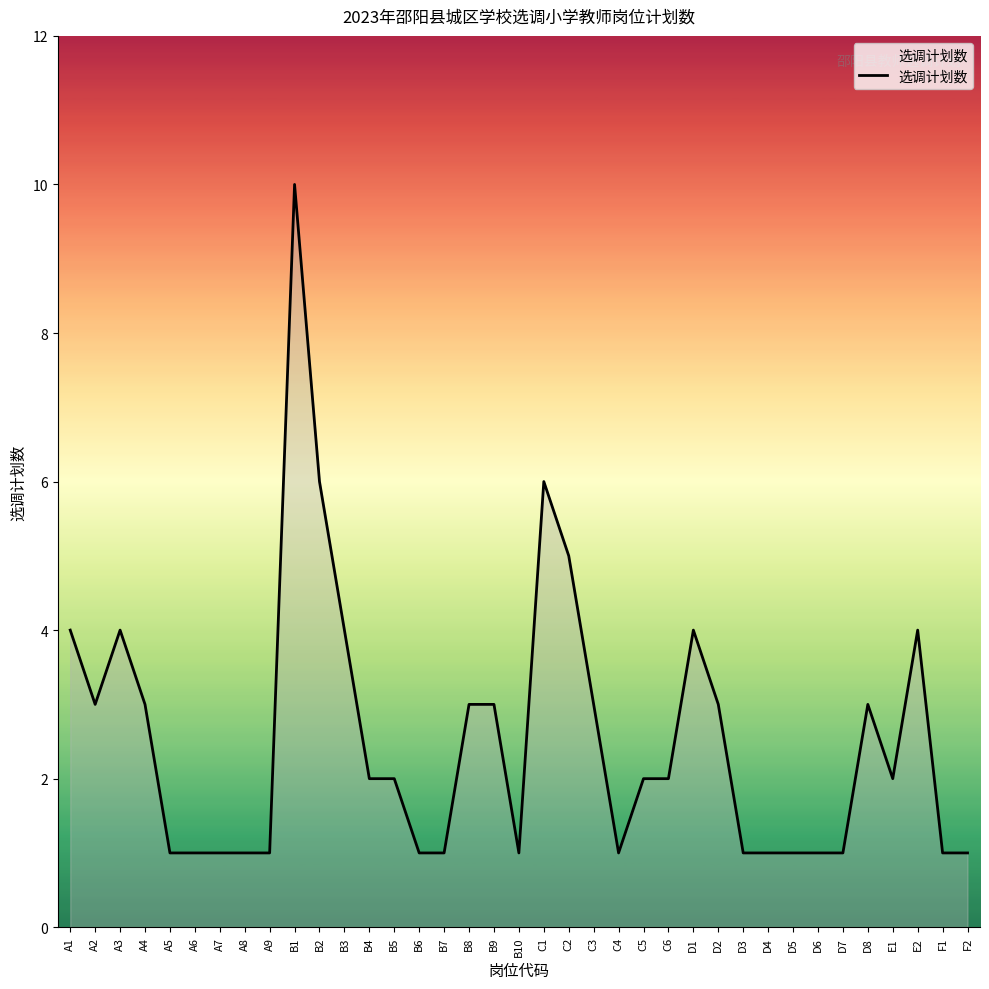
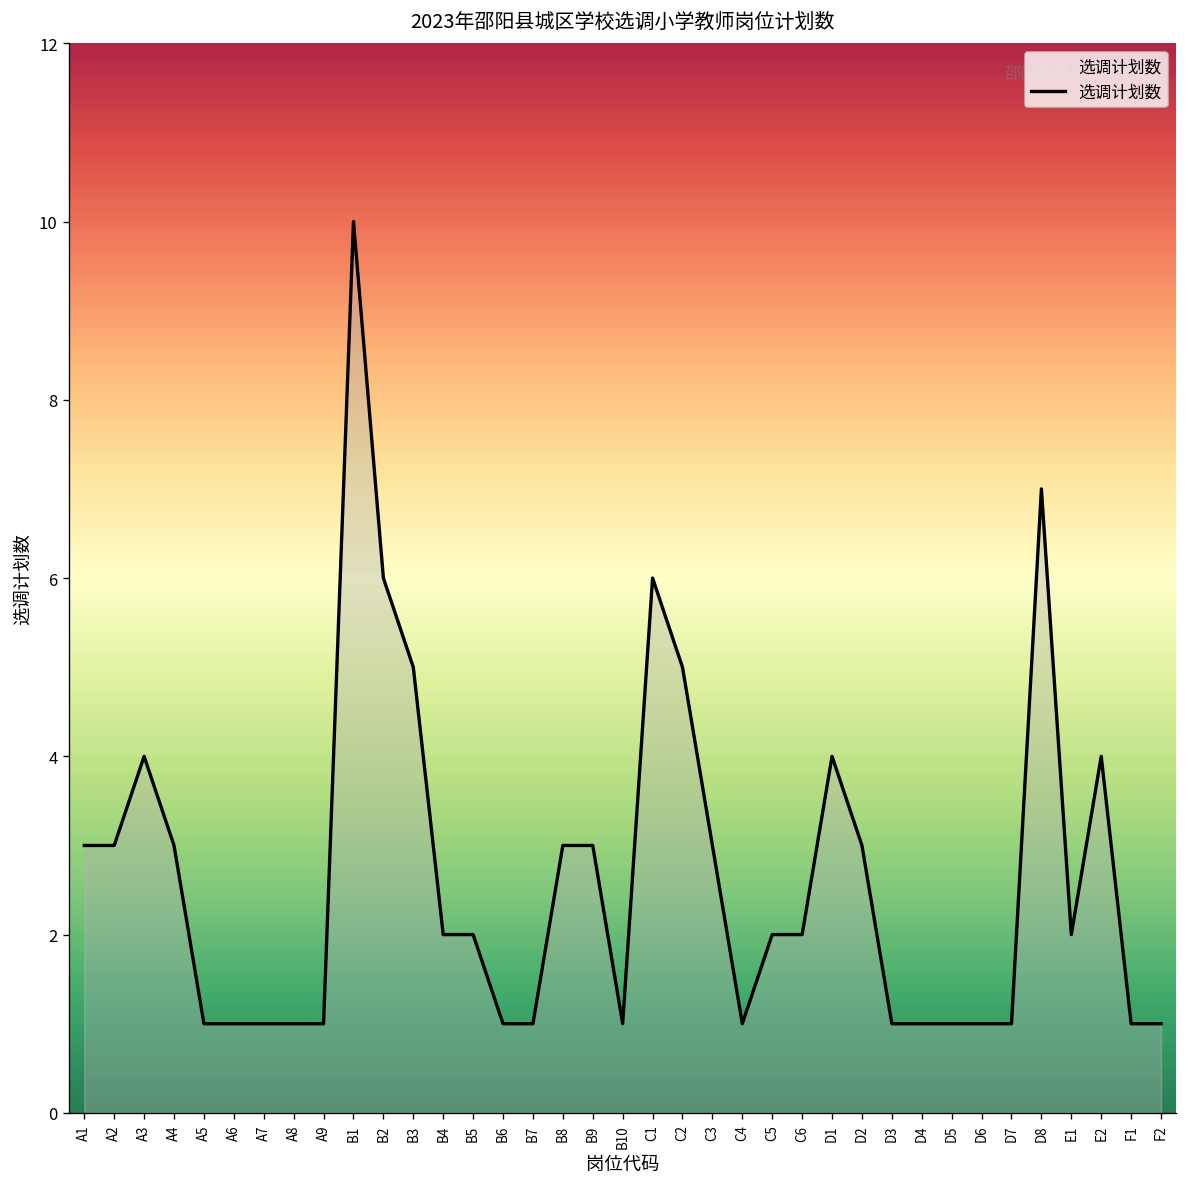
A1: 4 -> 3
B3: 4 -> 5
D8: 3 -> 7
